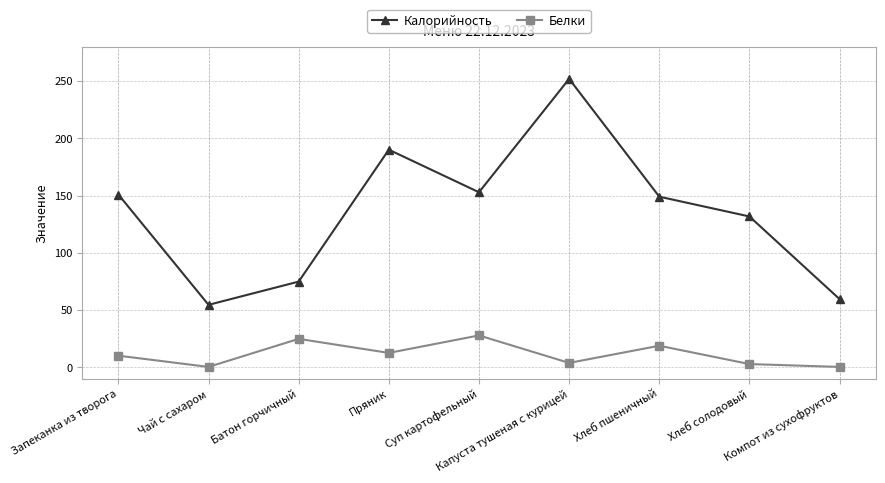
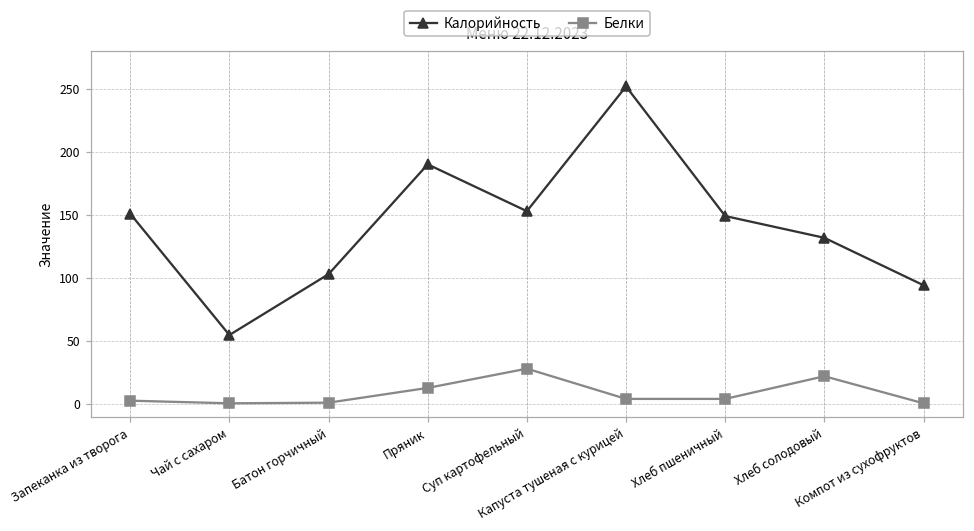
Белки, Запеканка из творога: 10 -> 3
Калорийность, Батон горчичный: 75 -> 103
Белки, Батон горчичный: 25 -> 1
Белки, Хлеб пшеничный: 19 -> 4
Белки, Хлеб солодовый: 3 -> 22
Калорийность, Компот из сухофруктов: 60 -> 94
